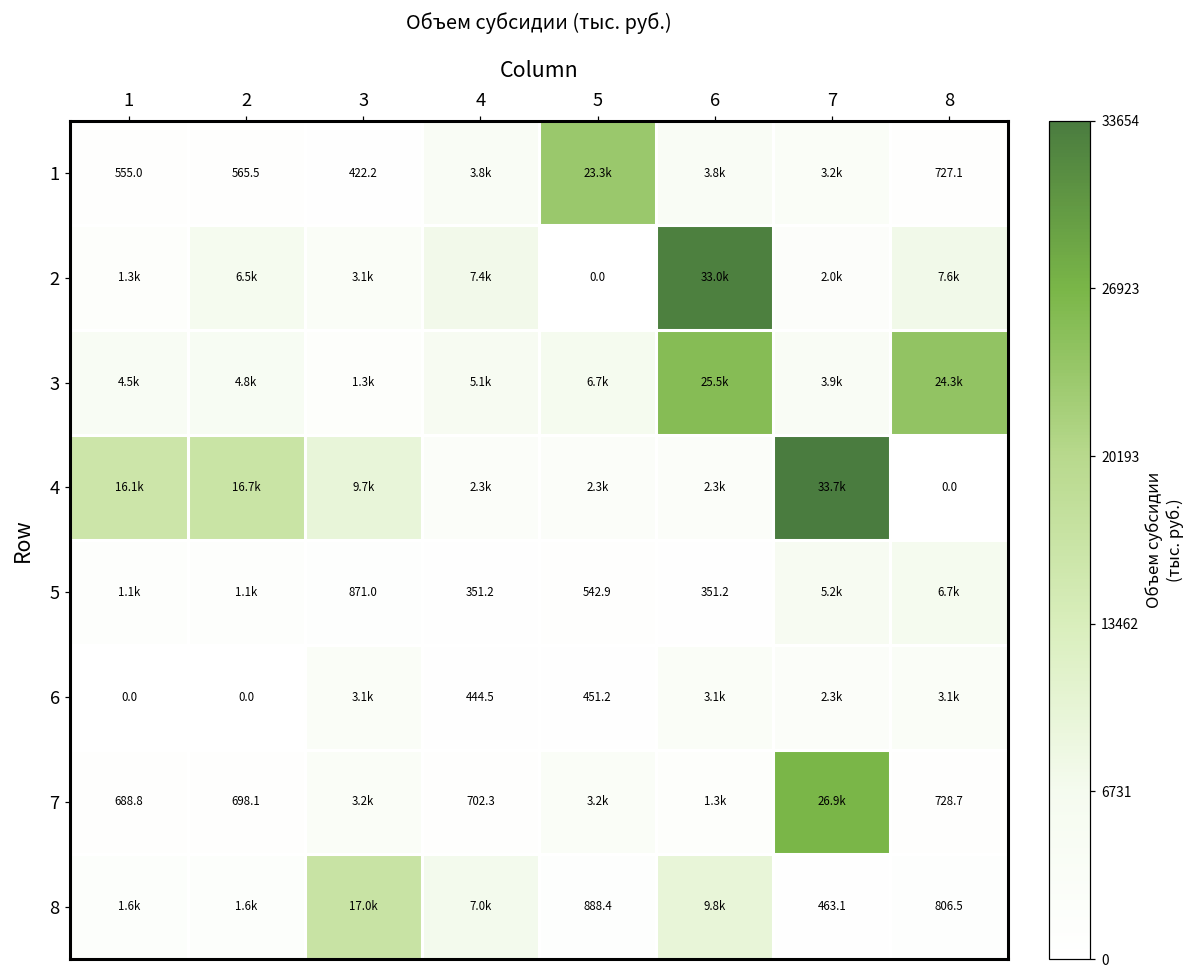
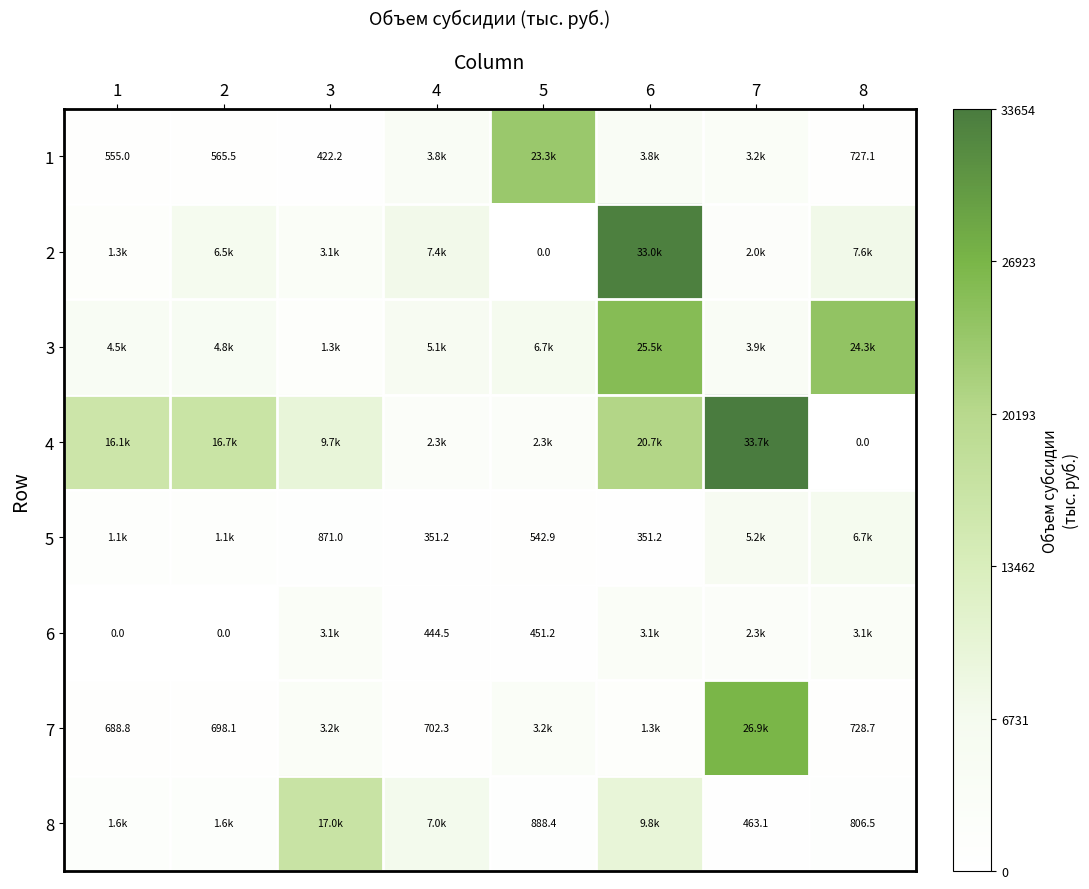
4, 6: 2.3k -> 20.7k
